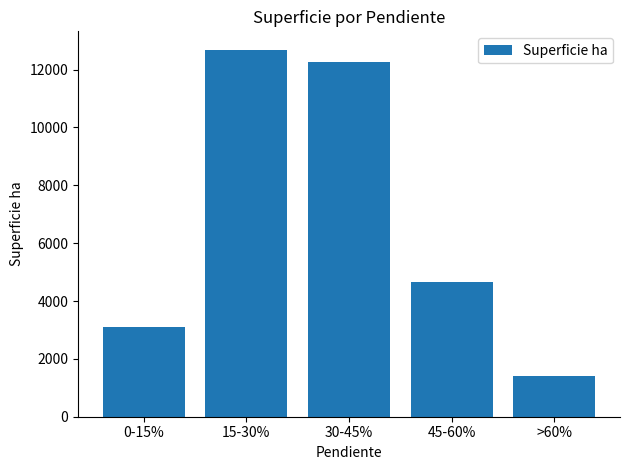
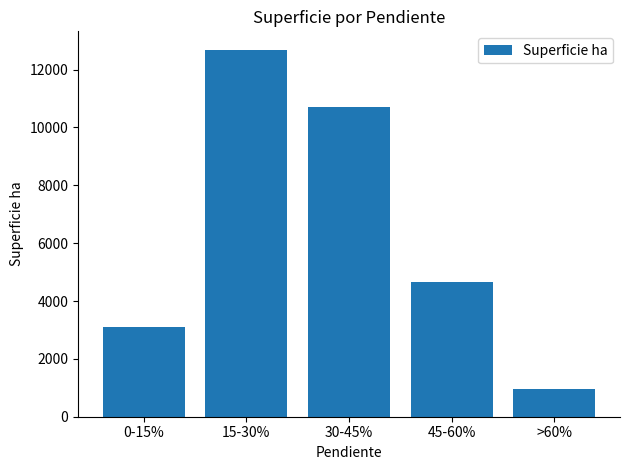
30-45%: 12300 -> 10700
>60%: 1400 -> 900
